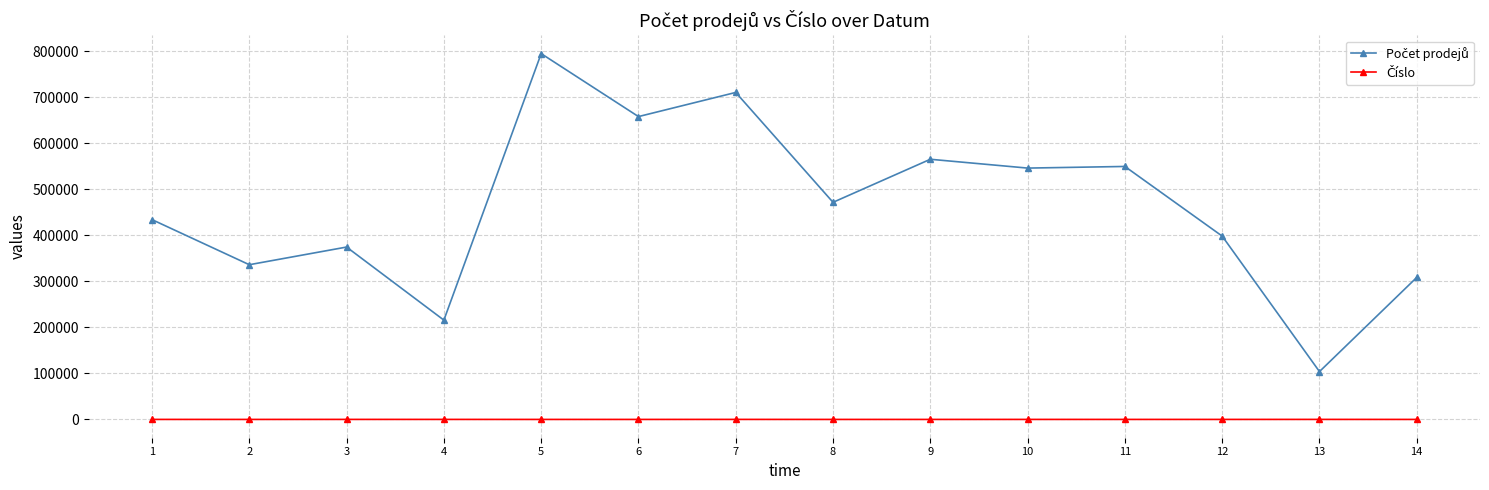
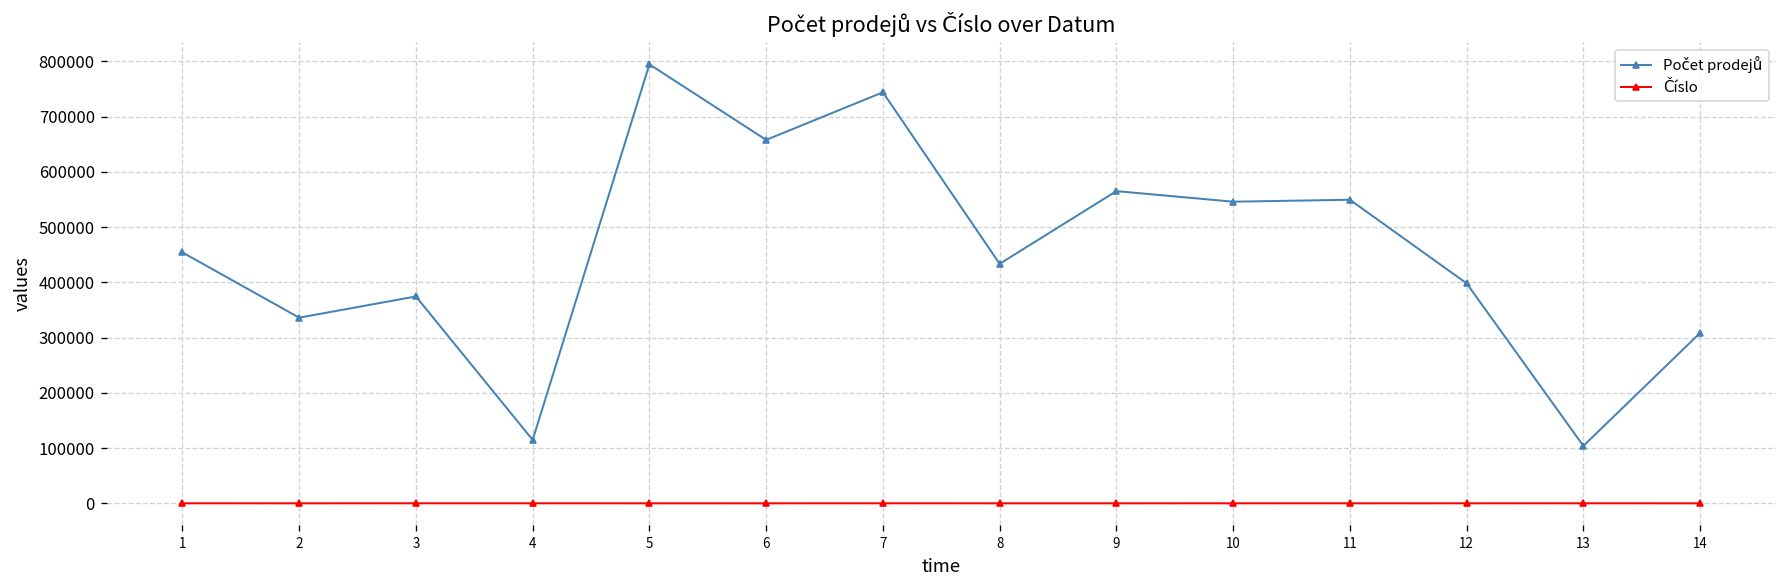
Počet prodejů, 1: 430000 -> 450000
Počet prodejů, 4: 220000 -> 110000
Počet prodejů, 7: 710000 -> 740000
Počet prodejů, 8: 470000 -> 430000
